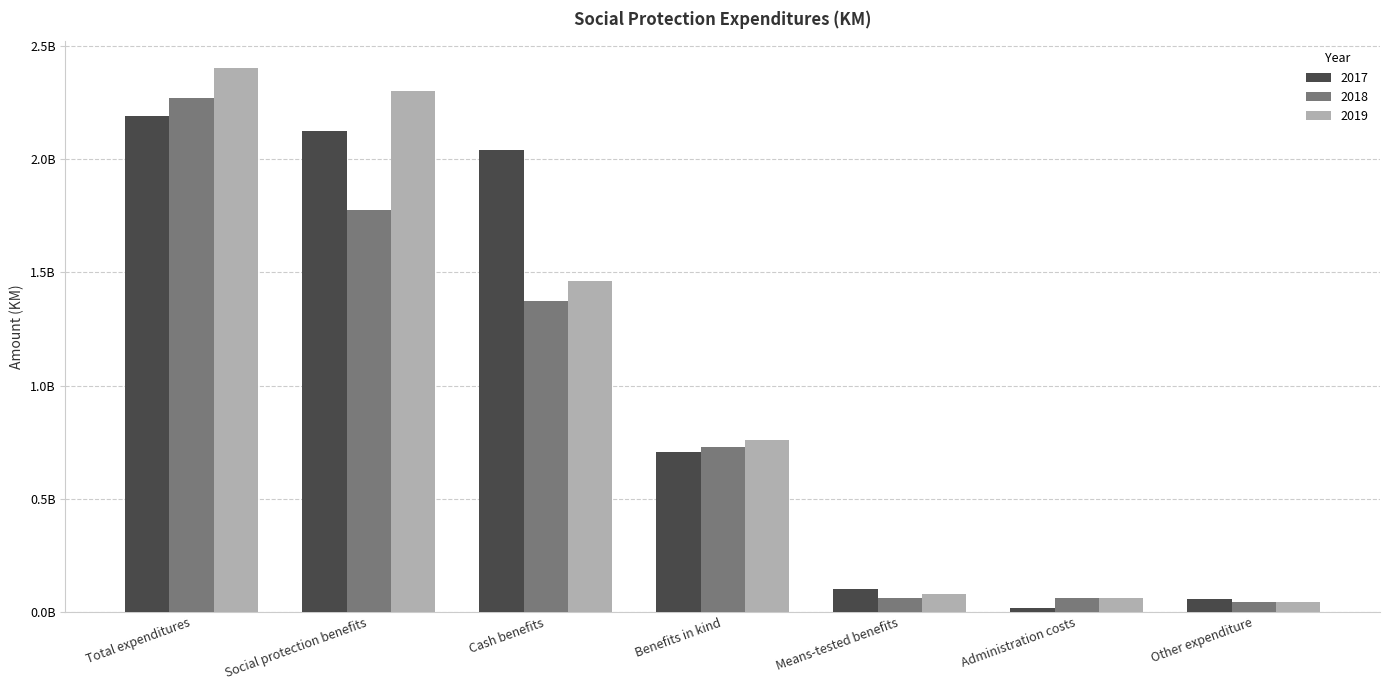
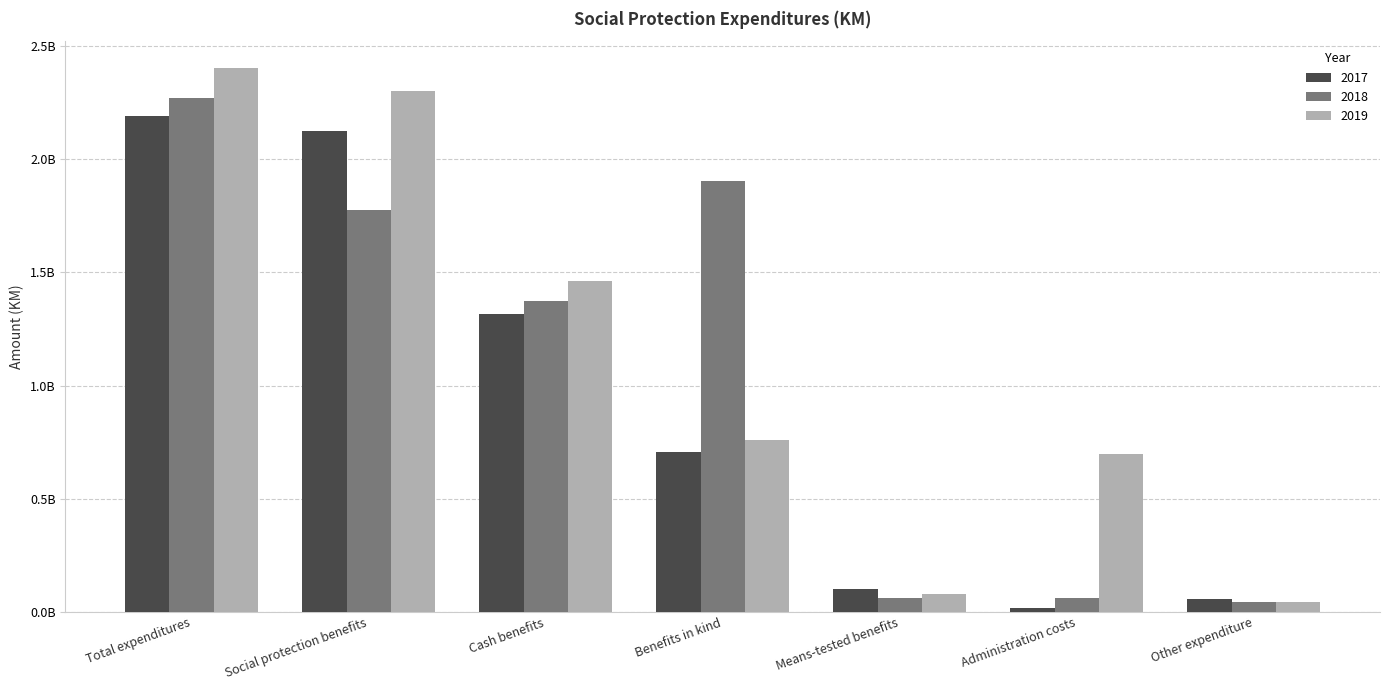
2017, Cash benefits: 2040000000 -> 1310000000
2018, Benefits in kind: 730000000 -> 1900000000
2019, Administration costs: 60000000 -> 700000000
